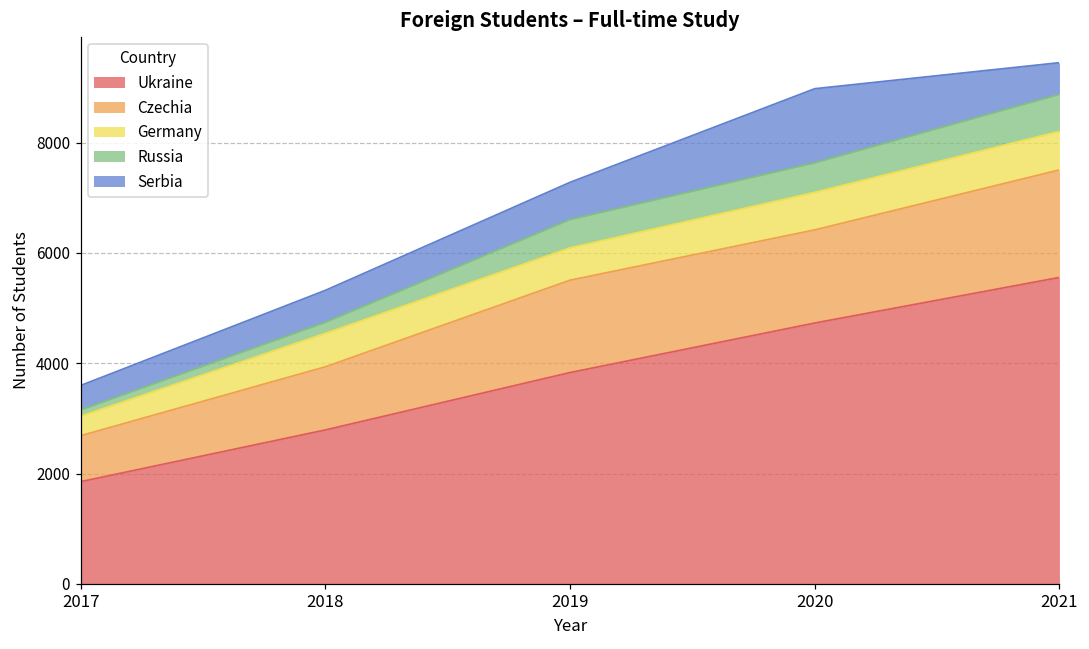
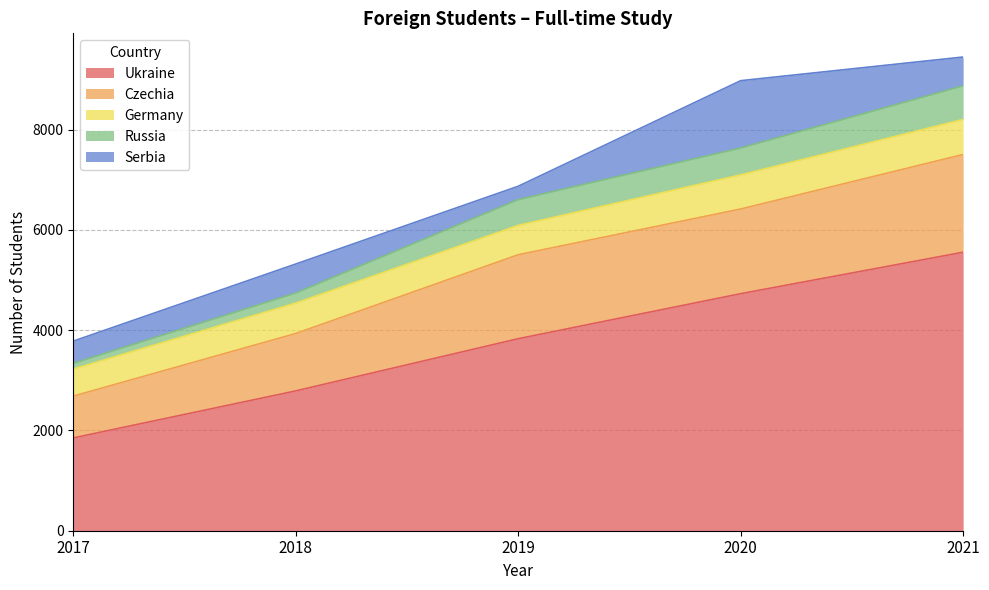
Germany, 2017: 400 -> 500
Serbia, 2019: 700 -> 300
